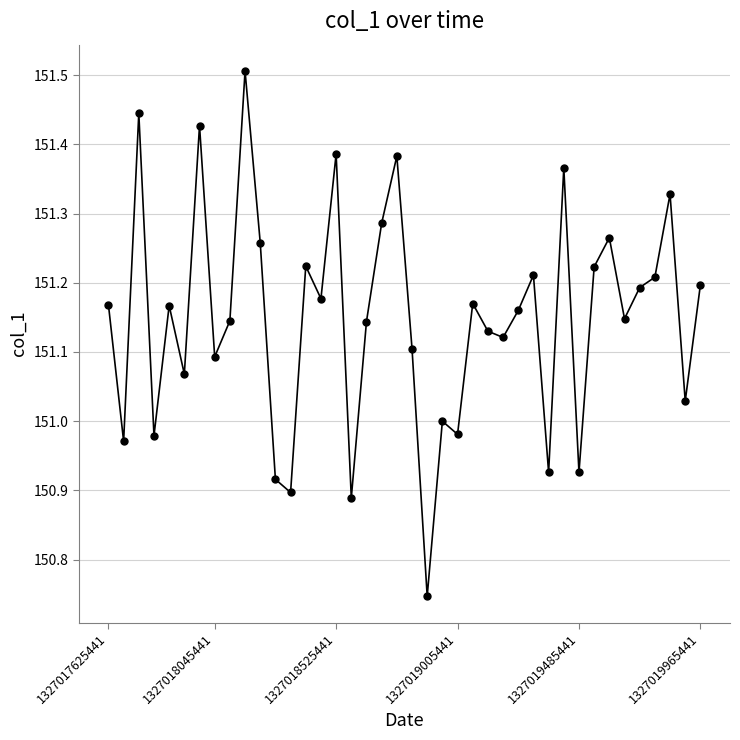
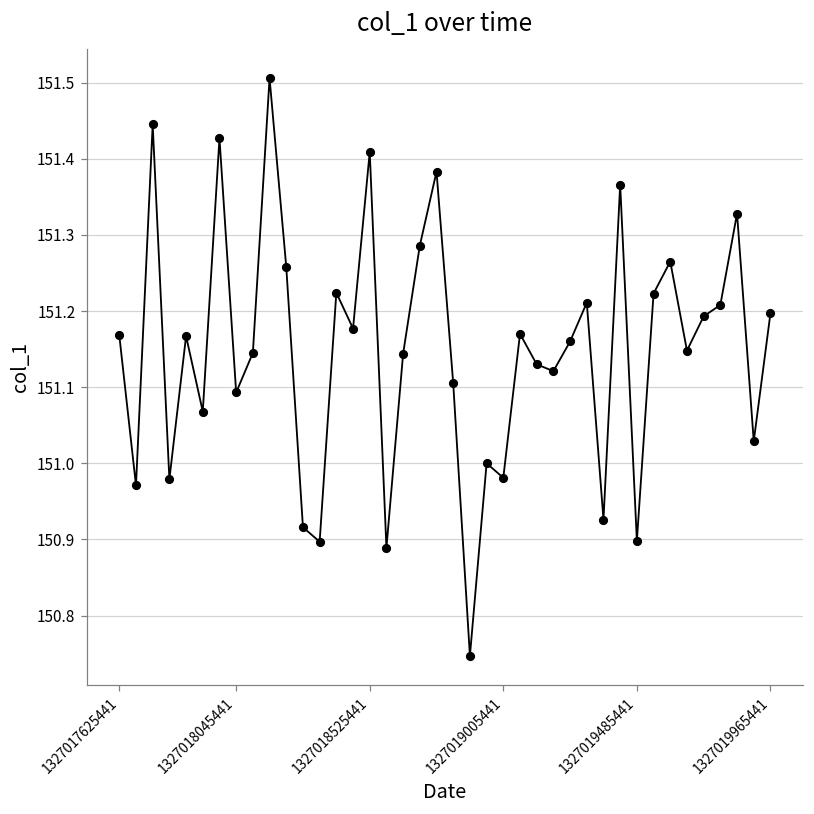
1327018525441: 151.39 -> 151.41
1327019485441: 150.93 -> 150.90
